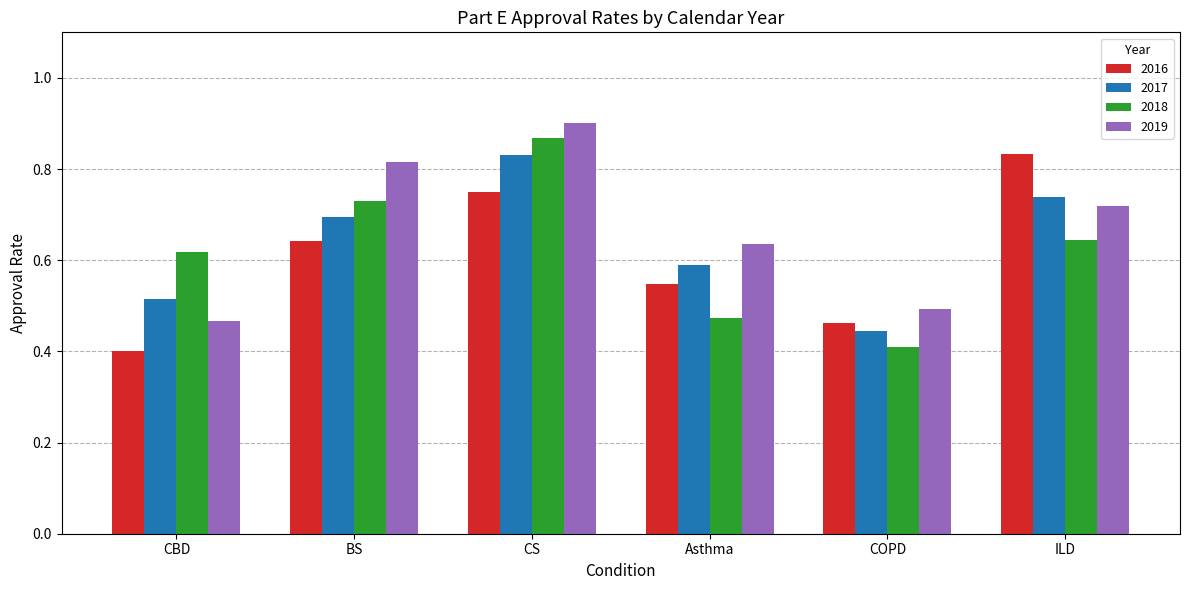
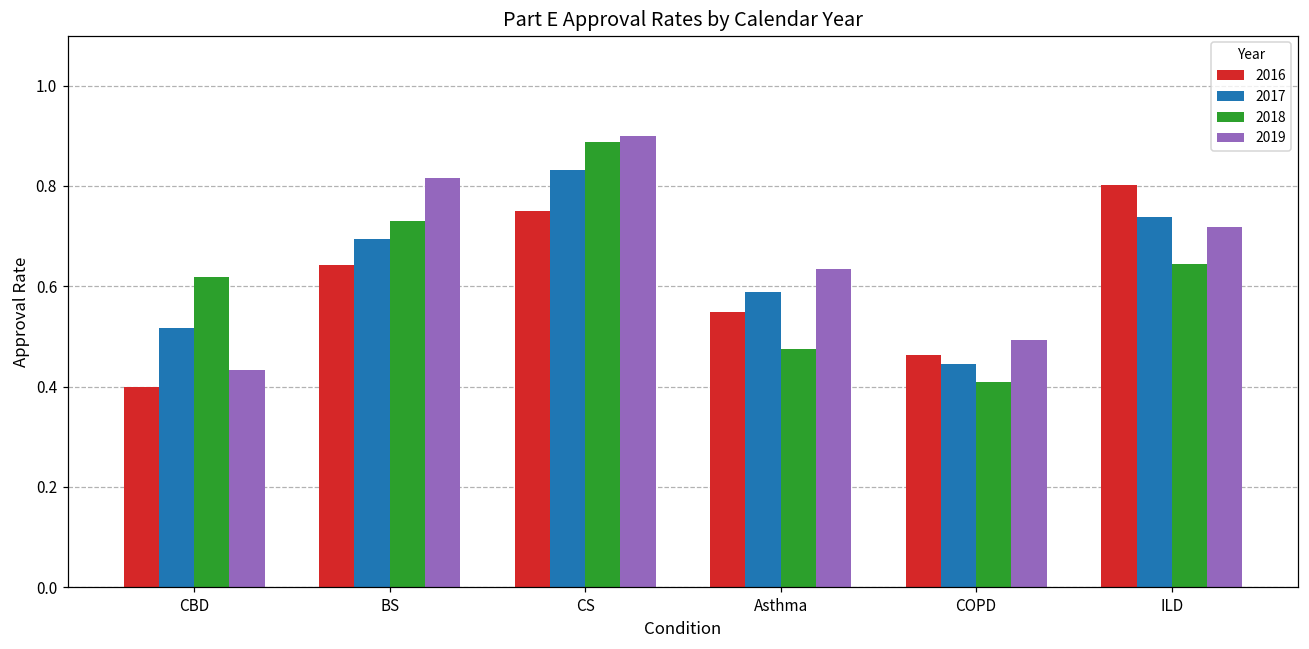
2019, CBD: 0.47 -> 0.43
2018, CS: 0.87 -> 0.89
2016, ILD: 0.83 -> 0.80
